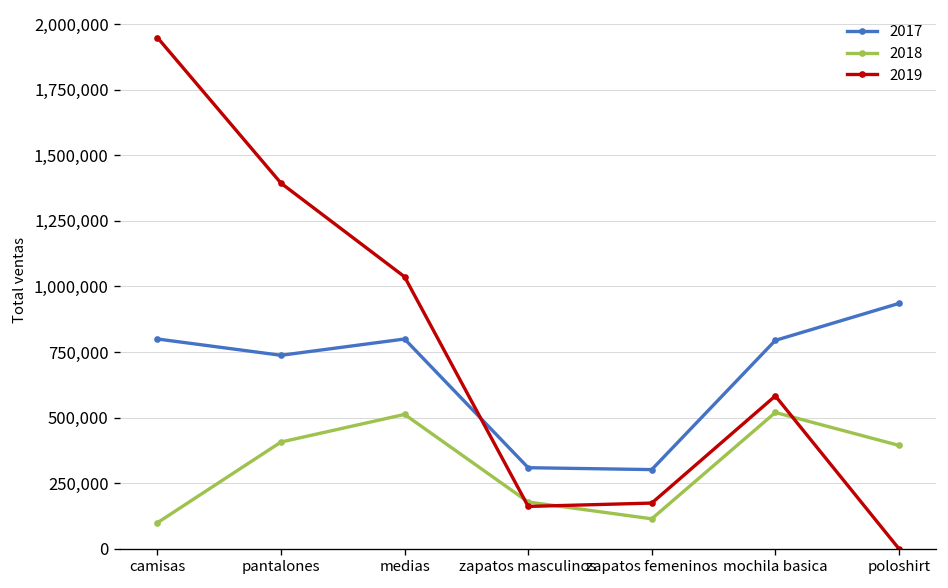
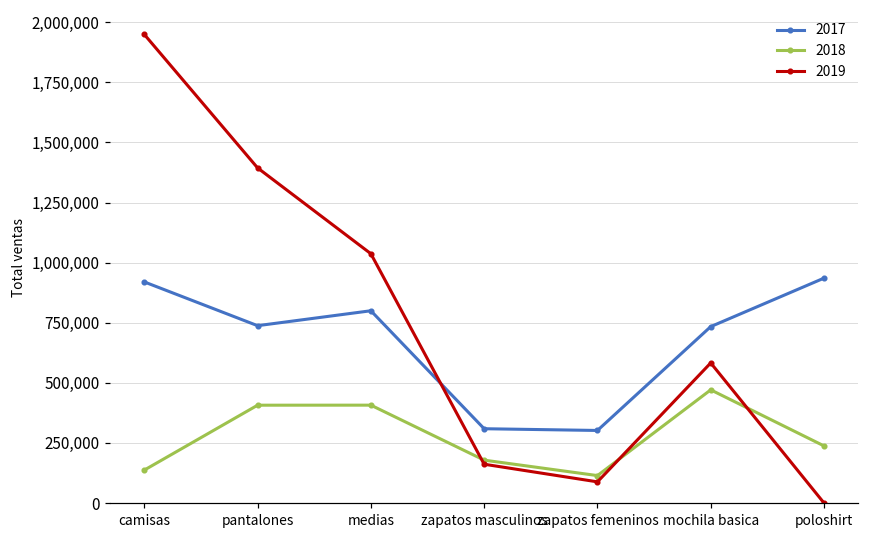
2017, camisas: 800,000 -> 920,000
2018, camisas: 100,000 -> 140,000
2018, medias: 510,000 -> 410,000
2019, zapatos femeninos: 170,000 -> 90,000
2017, mochila basica: 790,000 -> 730,000
2018, mochila basica: 520,000 -> 470,000
2018, poloshirt: 390,000 -> 240,000
